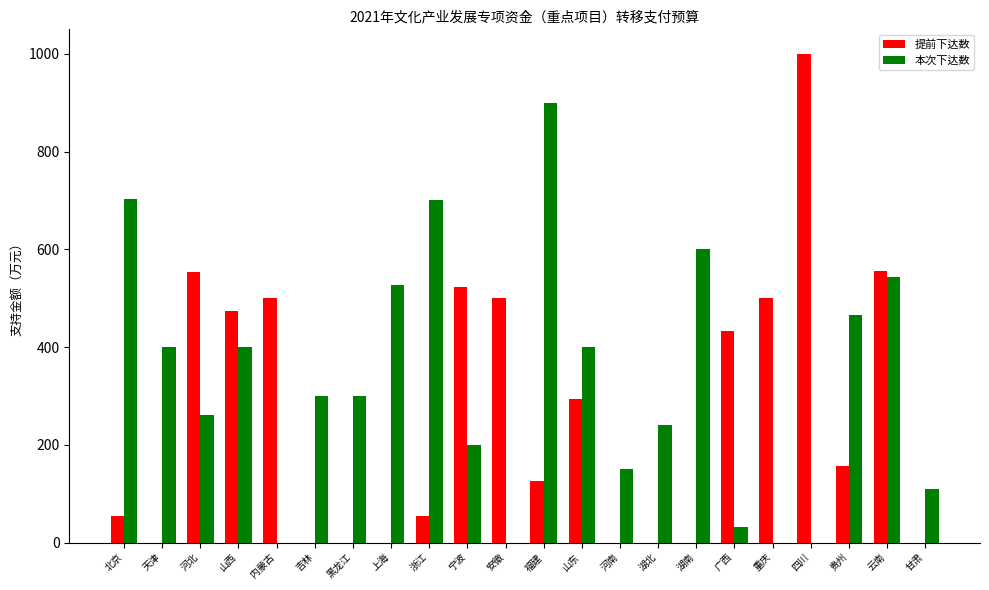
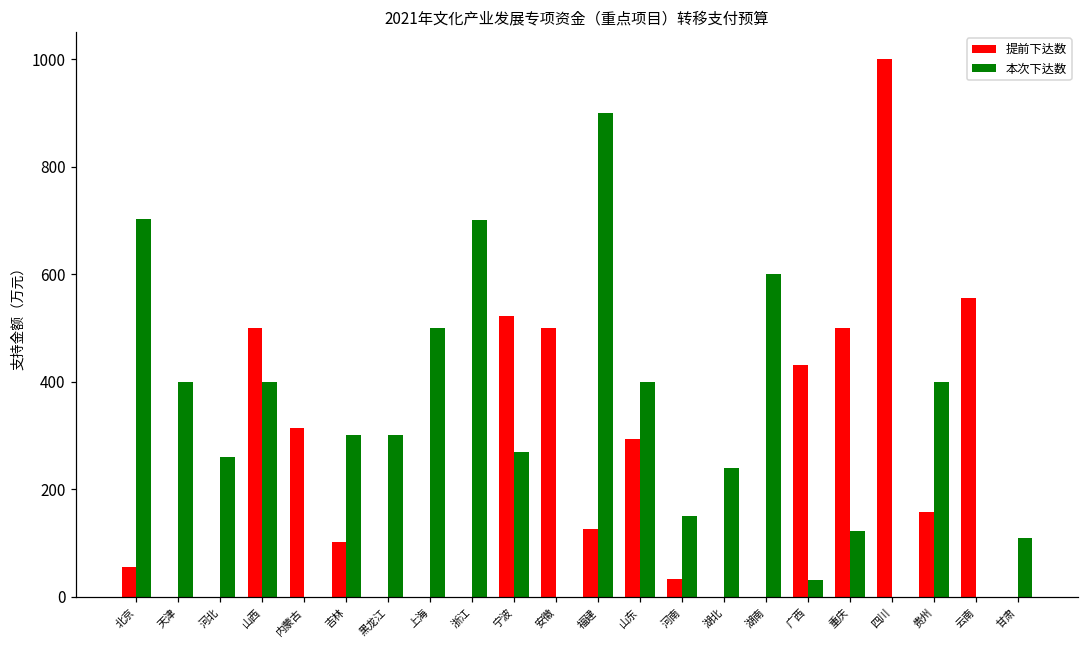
提前下达数, 河北: 550 -> 0
提前下达数, 山西: 470 -> 500
提前下达数, 内蒙古: 500 -> 310
提前下达数, 吉林: 0 -> 100
本次下达数, 上海: 530 -> 500
提前下达数, 浙江: 60 -> 0
本次下达数, 宁波: 200 -> 270
提前下达数, 河南: 0 -> 30
本次下达数, 重庆: 0 -> 120
本次下达数, 贵州: 470 -> 400
本次下达数, 云南: 540 -> 0
